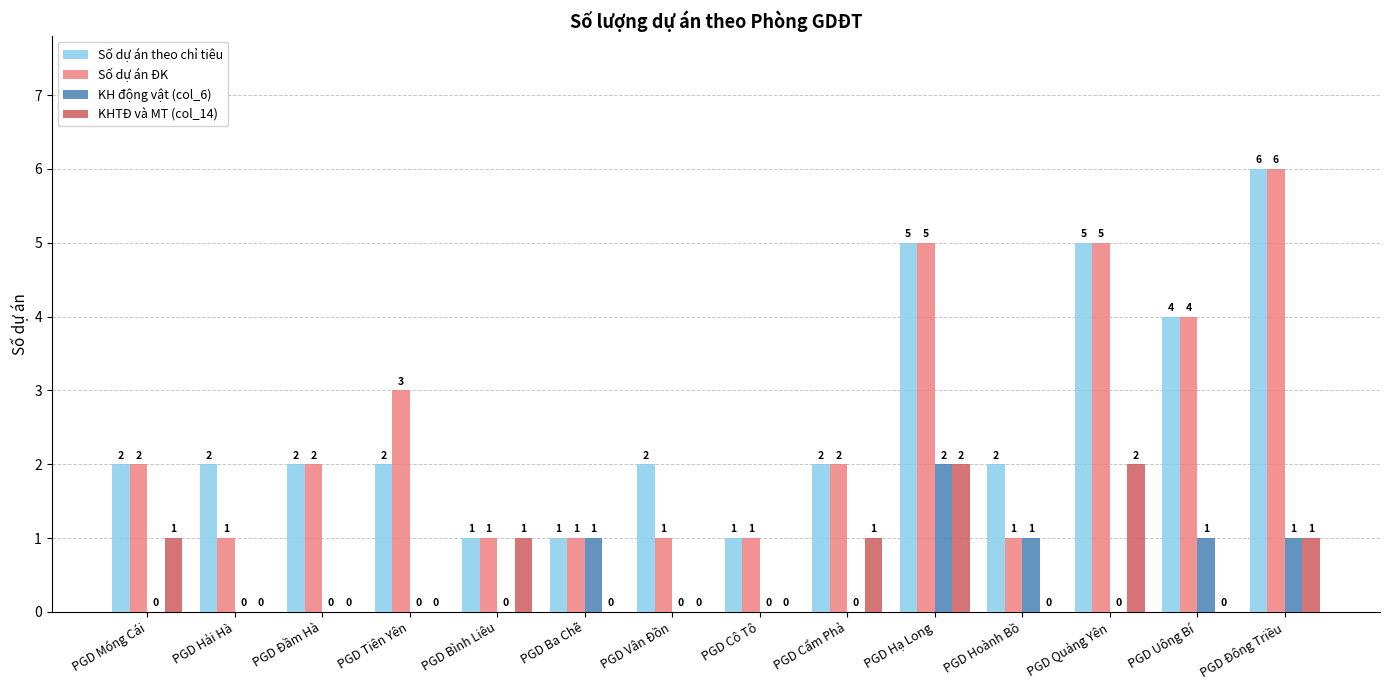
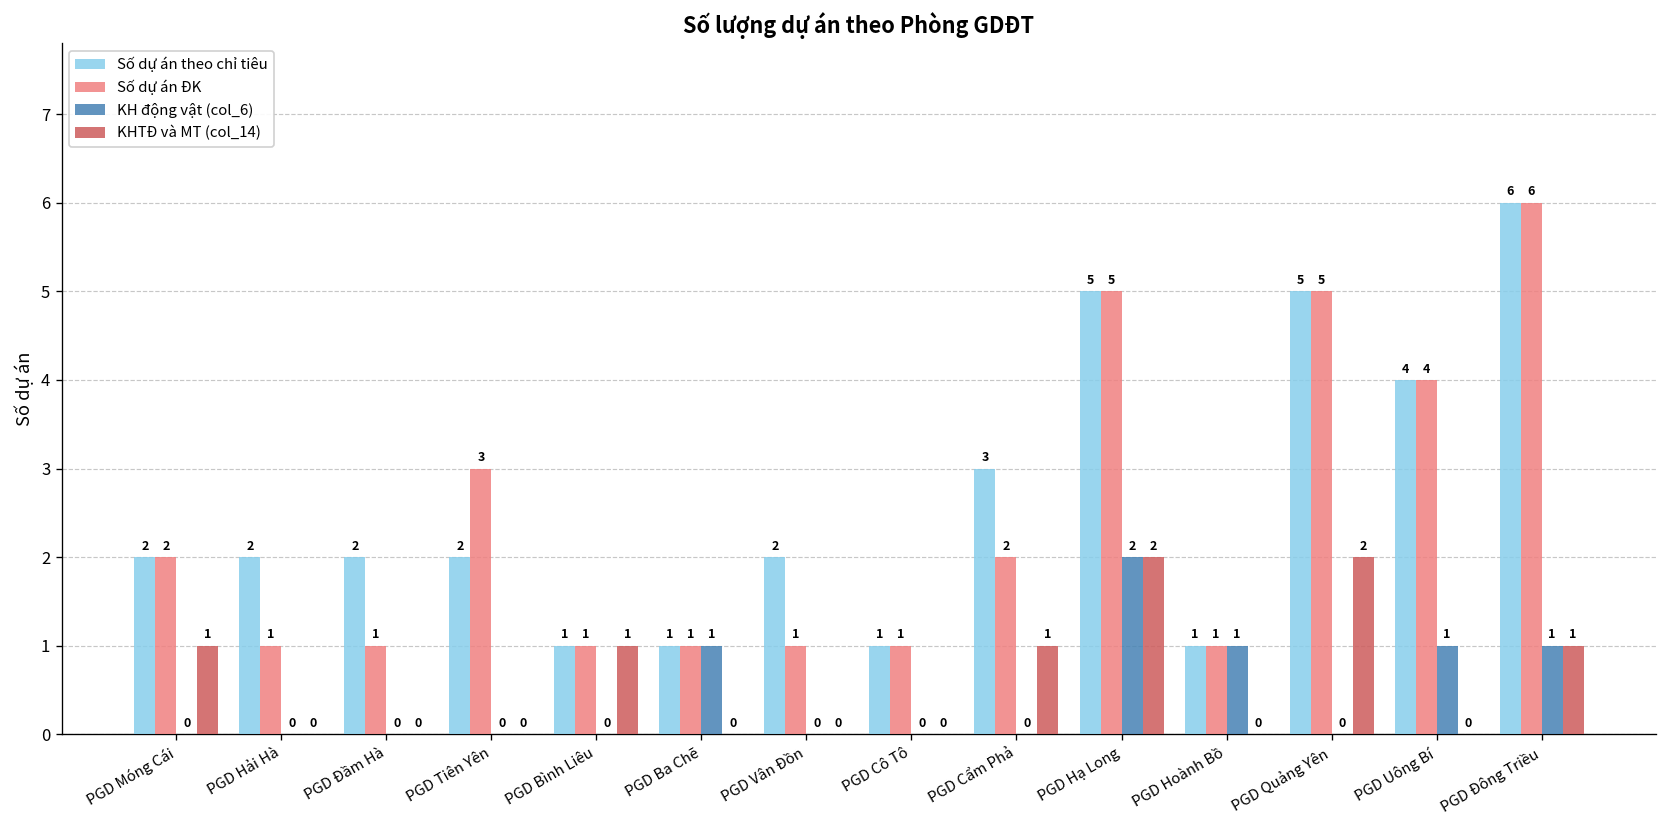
Số dự án ĐK, PGD Đầm Hà: 2 -> 1
Số dự án theo chỉ tiêu, PGD Cẩm Phả: 2 -> 3
Số dự án theo chỉ tiêu, PGD Hoành Bồ: 2 -> 1
